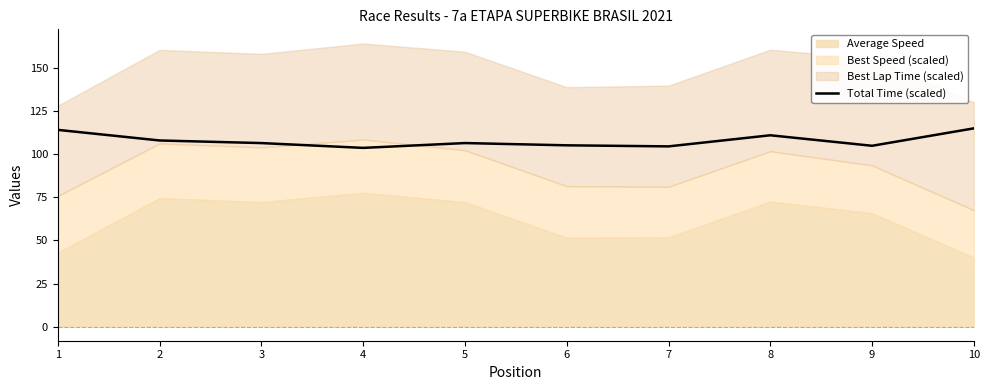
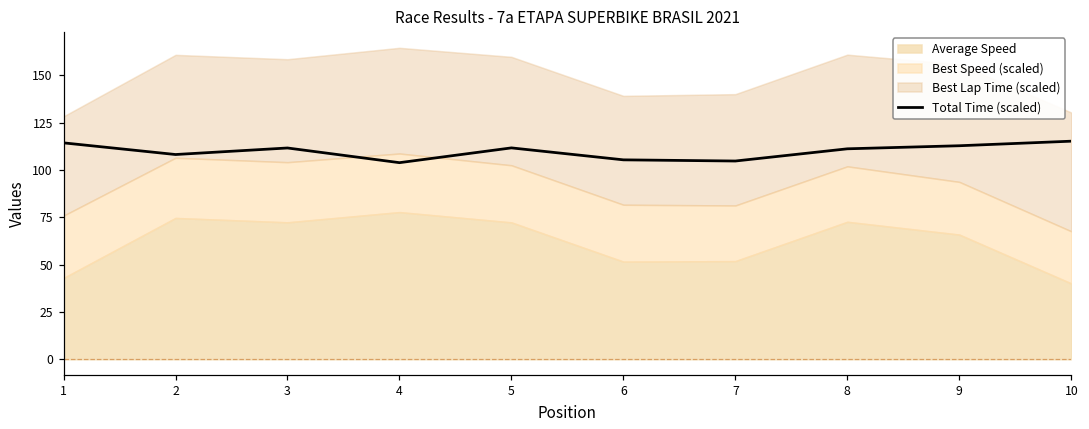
Total Time (scaled), 3: 107 -> 112
Total Time (scaled), 5: 107 -> 112
Total Time (scaled), 9: 105 -> 113
